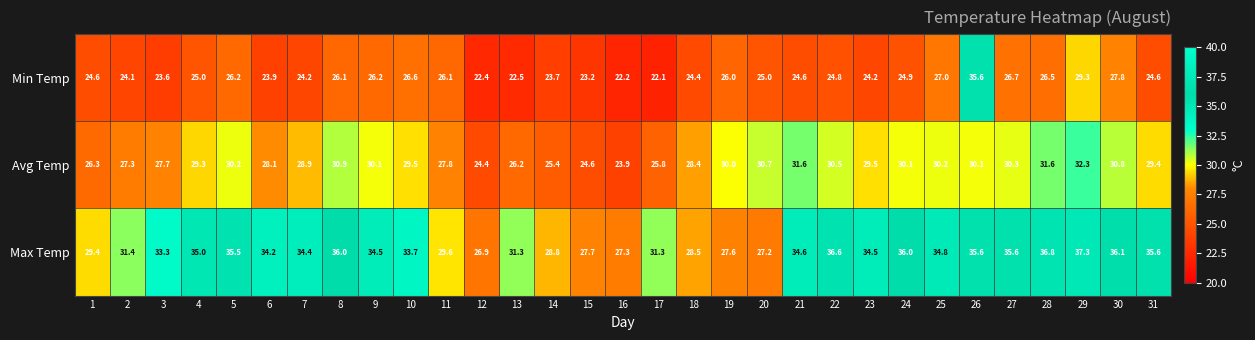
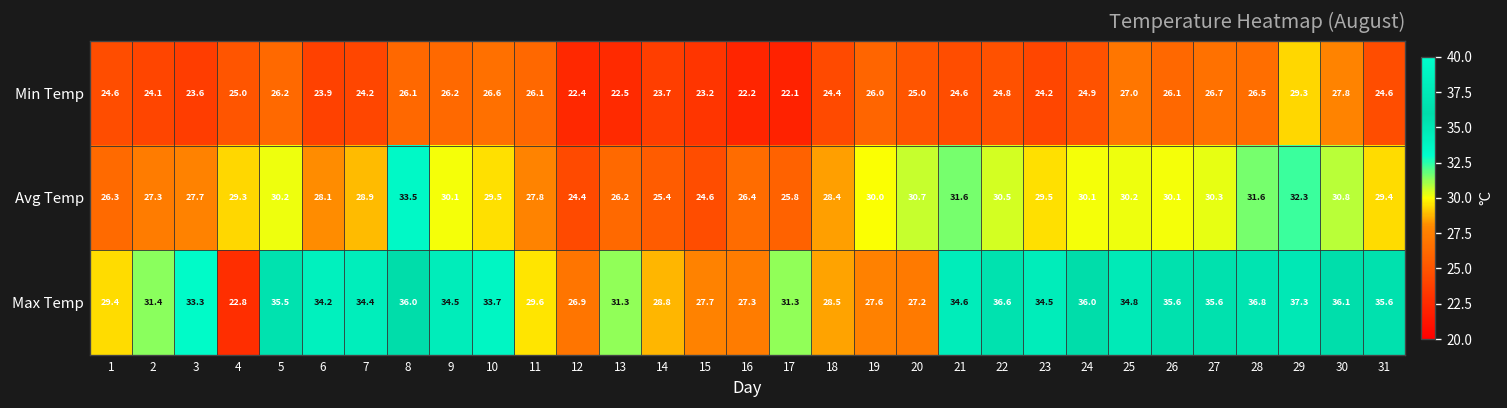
Min Temp, 26: 35.6 -> 26.1
Avg Temp, 8: 30.9 -> 33.5
Avg Temp, 16: 23.9 -> 26.4
Max Temp, 4: 35.0 -> 22.8
